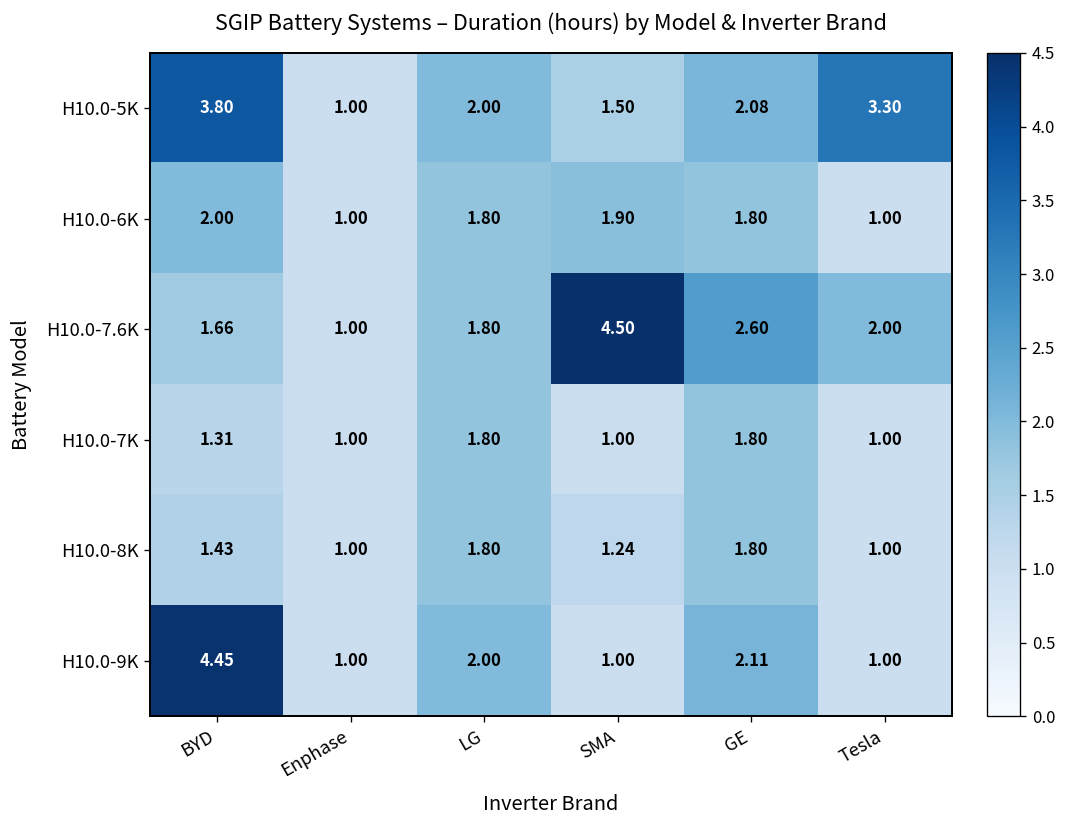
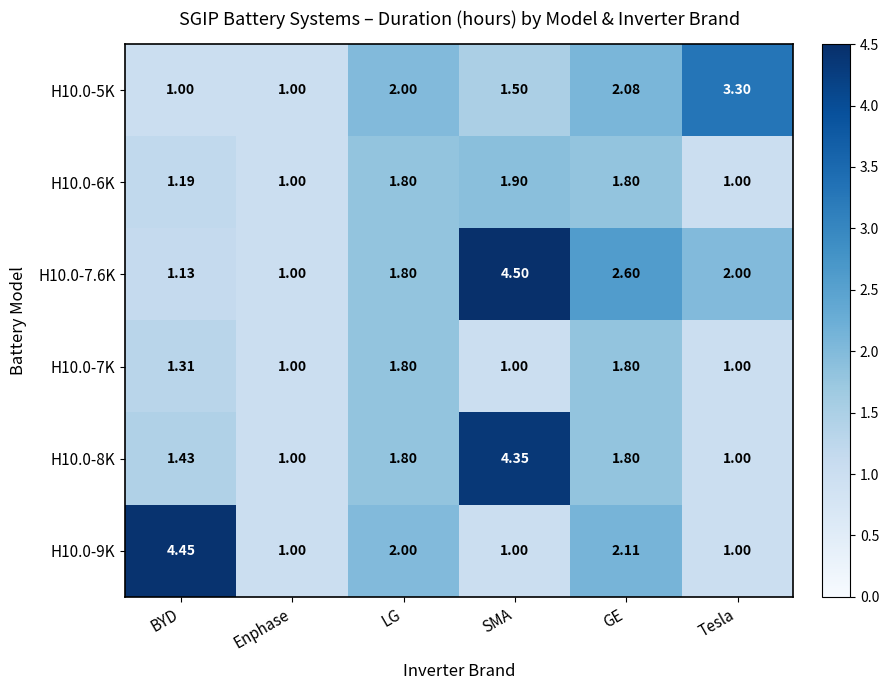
H10.0-5K, BYD: 3.80 -> 1.00
H10.0-6K, BYD: 2.00 -> 1.19
H10.0-7.6K, BYD: 1.66 -> 1.13
H10.0-8K, SMA: 1.24 -> 4.35
